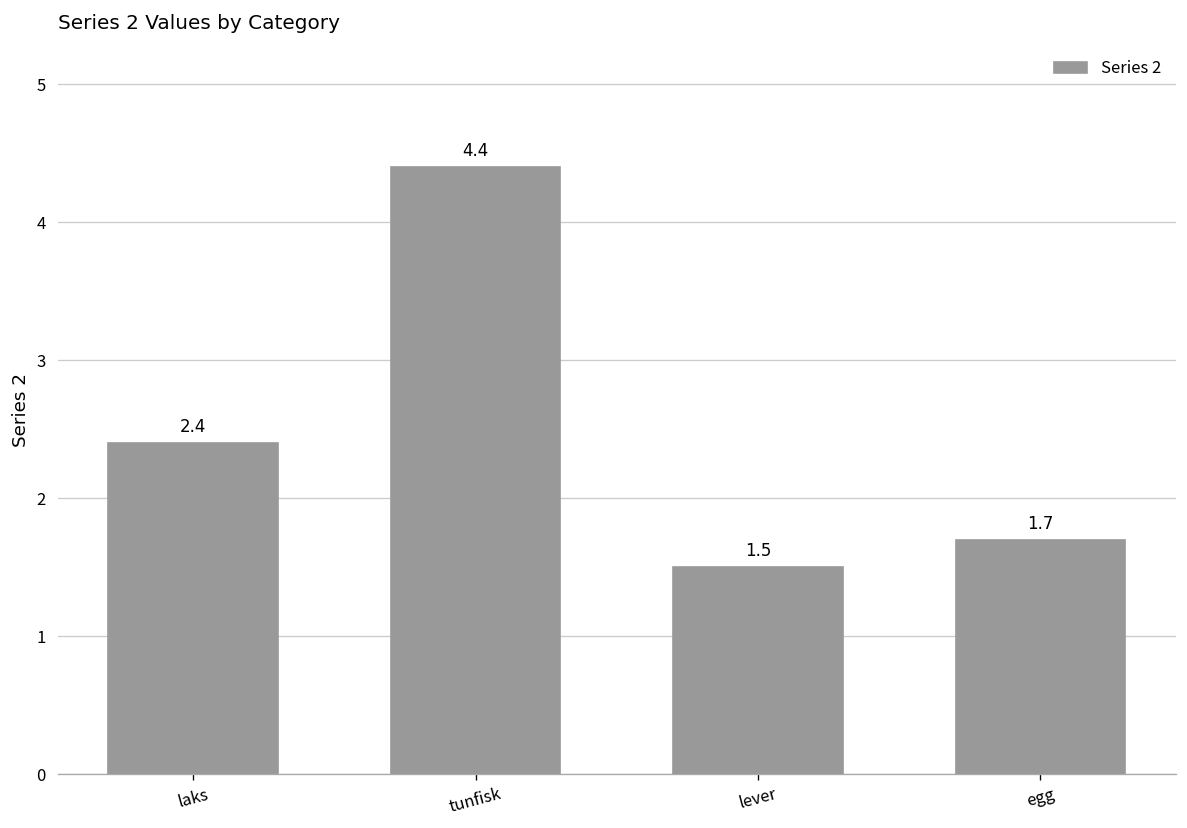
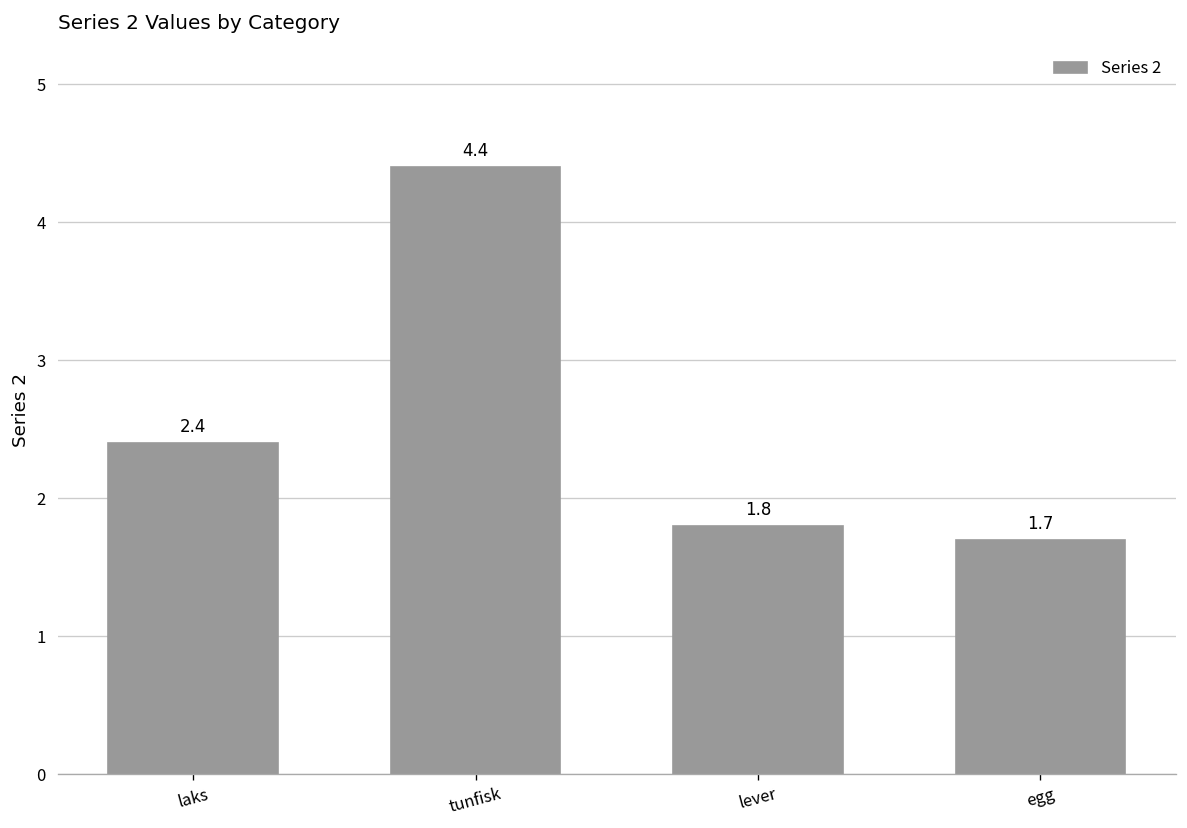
lever: 1.5 -> 1.8
